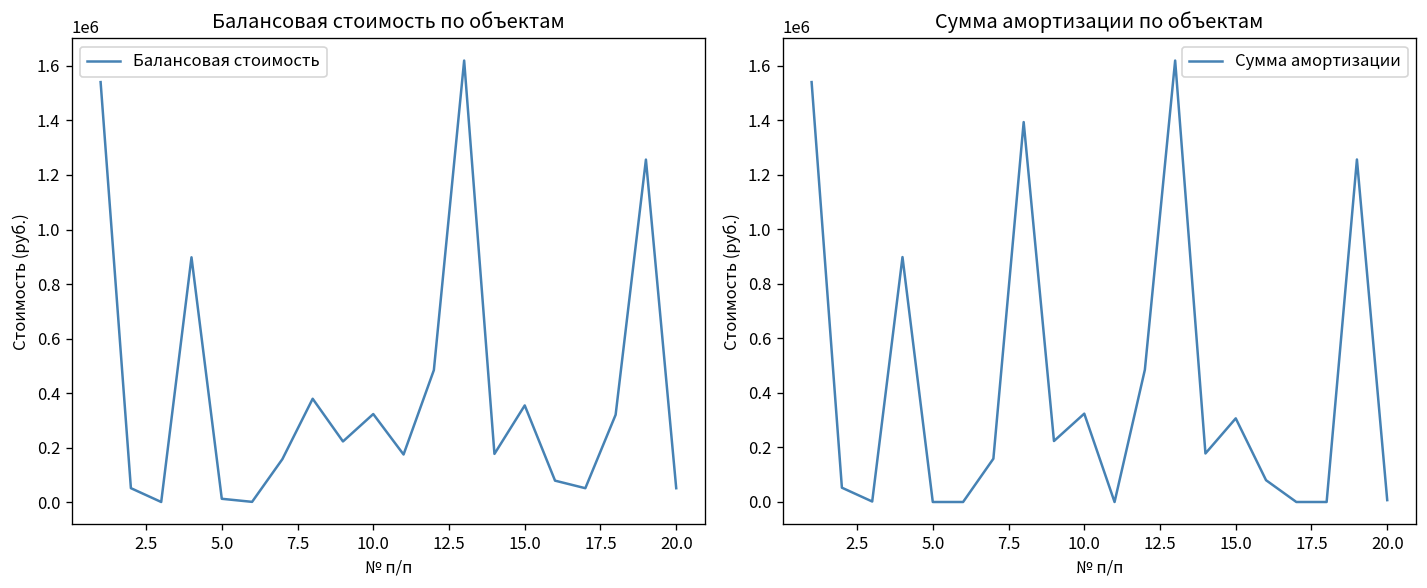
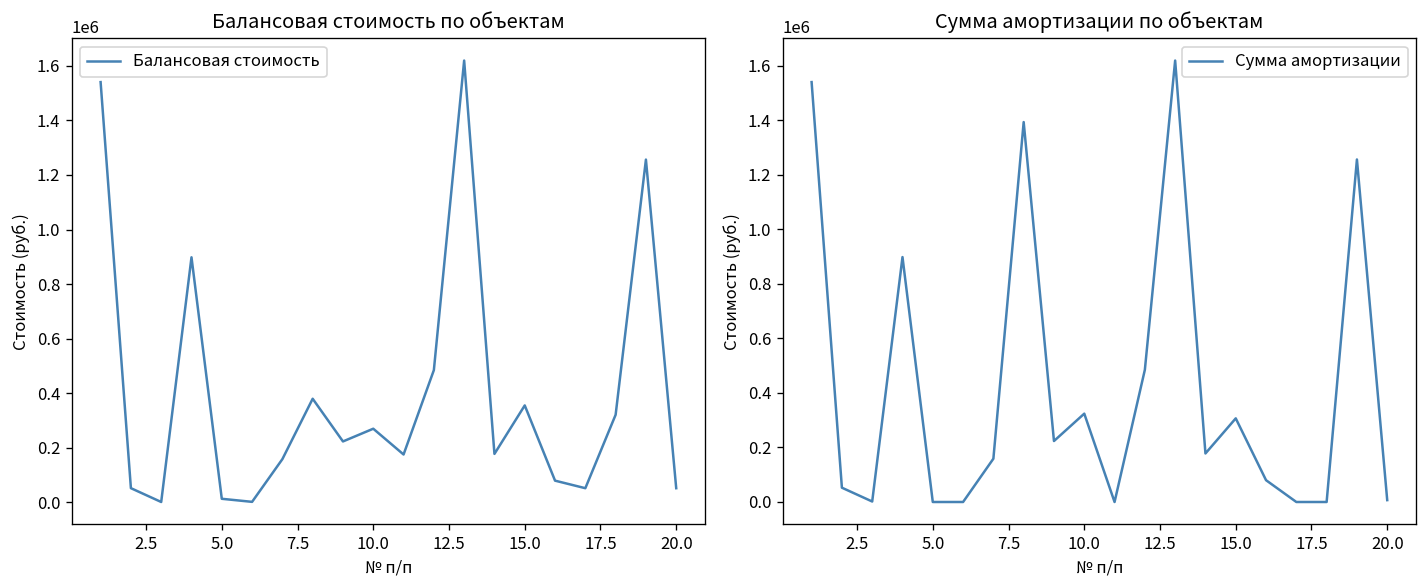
Балансовая стоимость по объектам, 10.0: 320000 -> 270000
